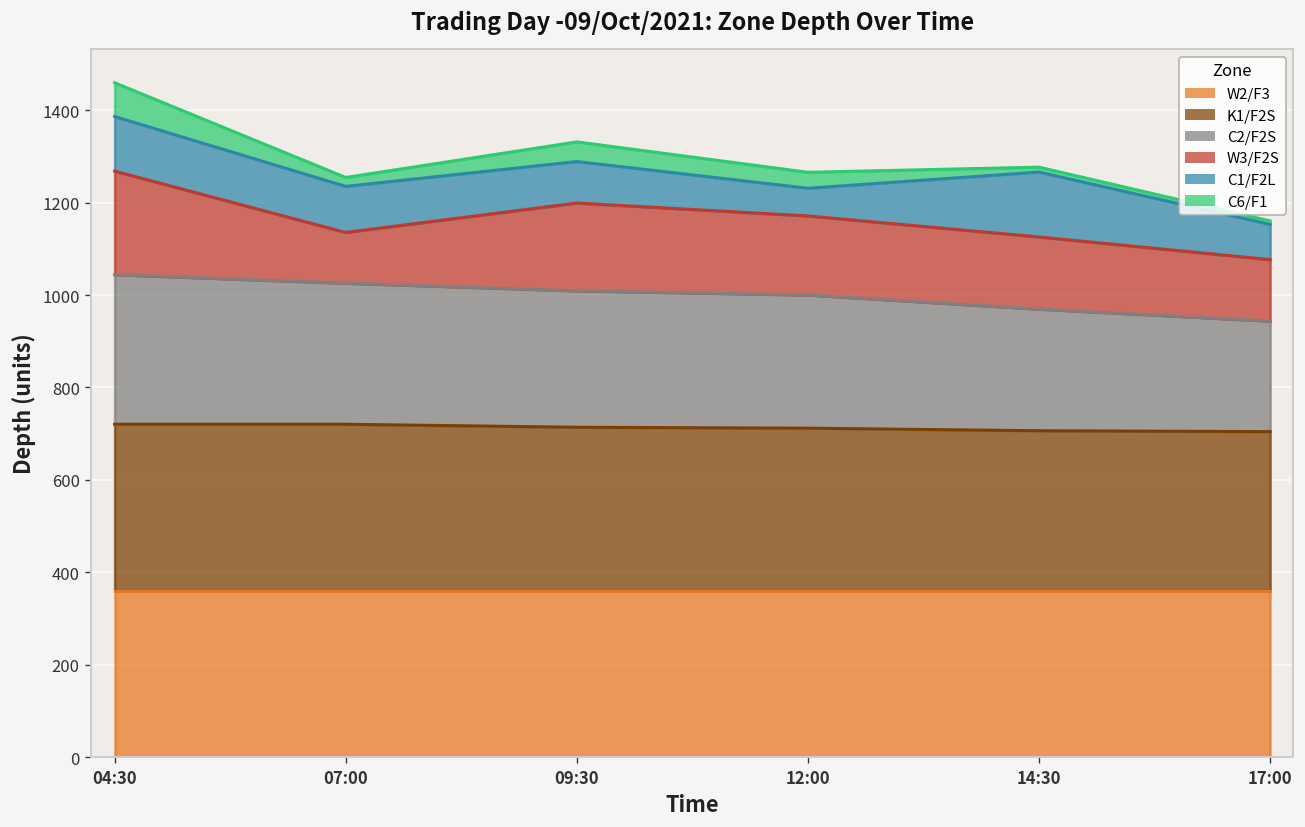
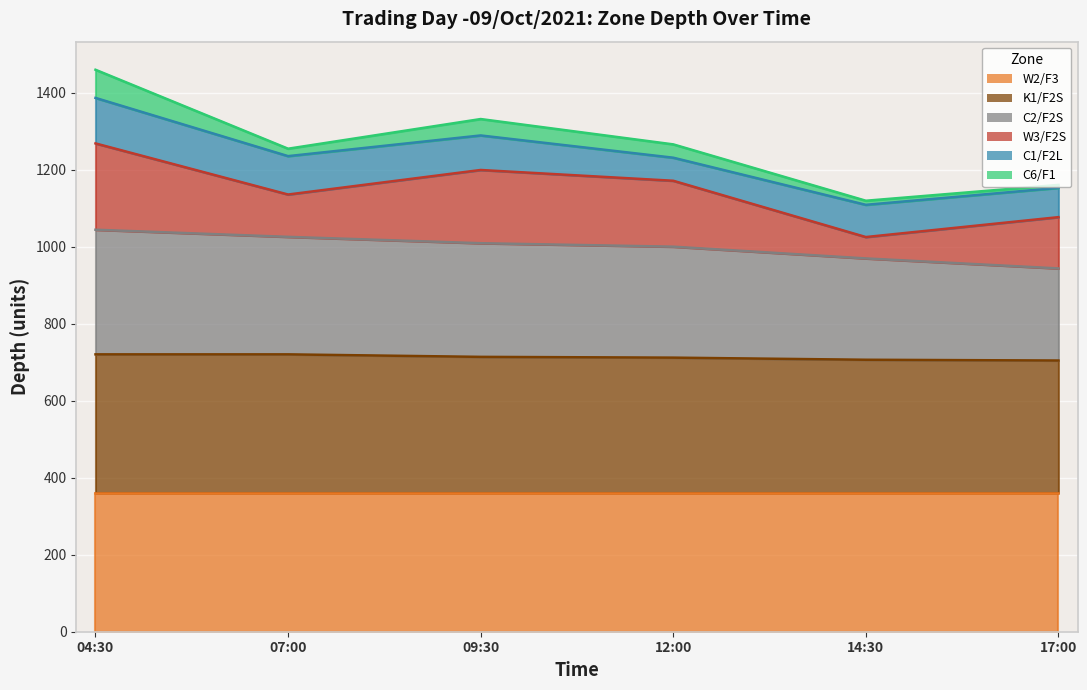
W3/F2S, 14:30: 160 -> 60
C1/F2L, 14:30: 140 -> 80
